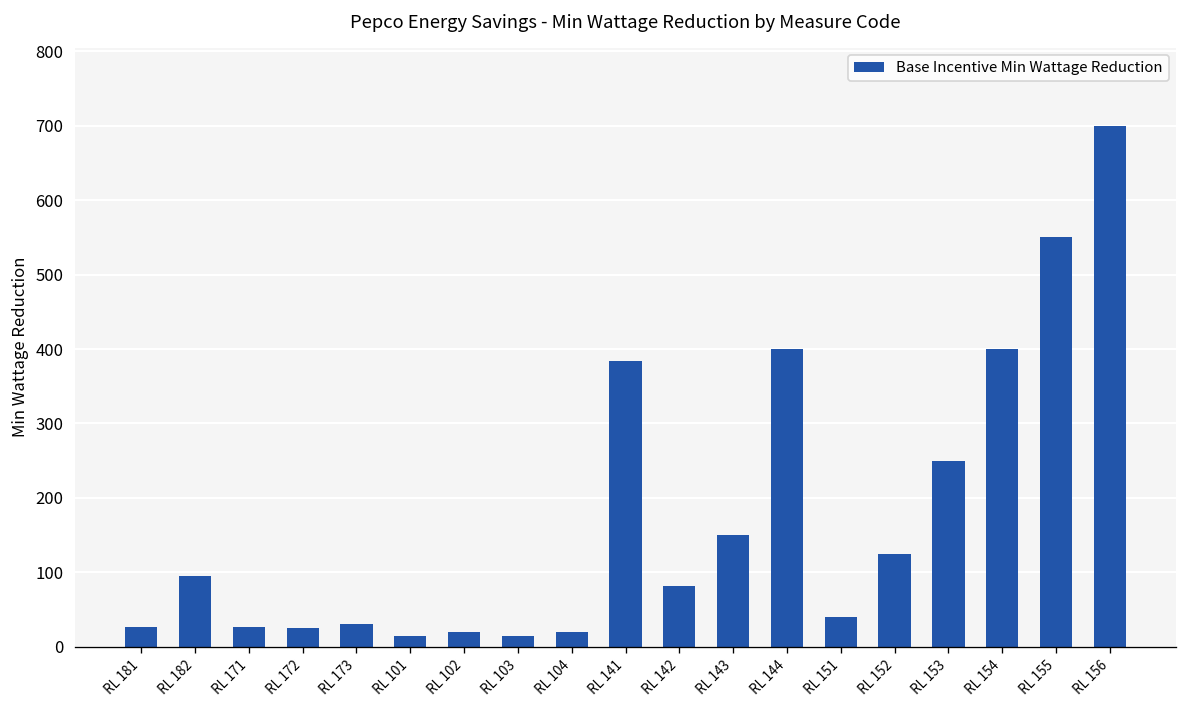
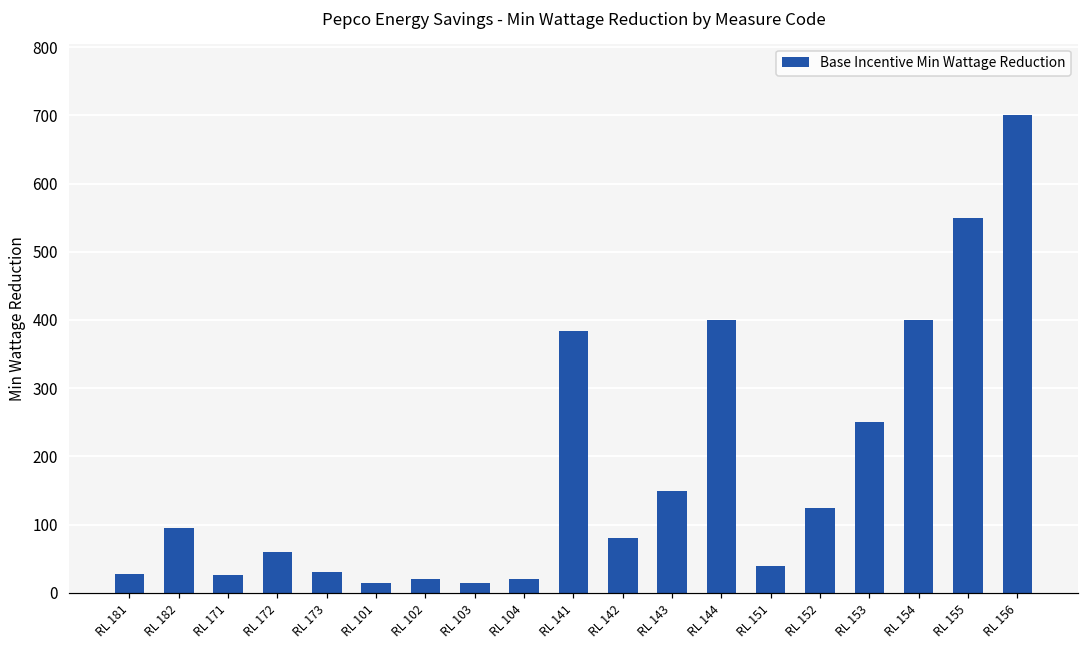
RL 172: 30 -> 60
